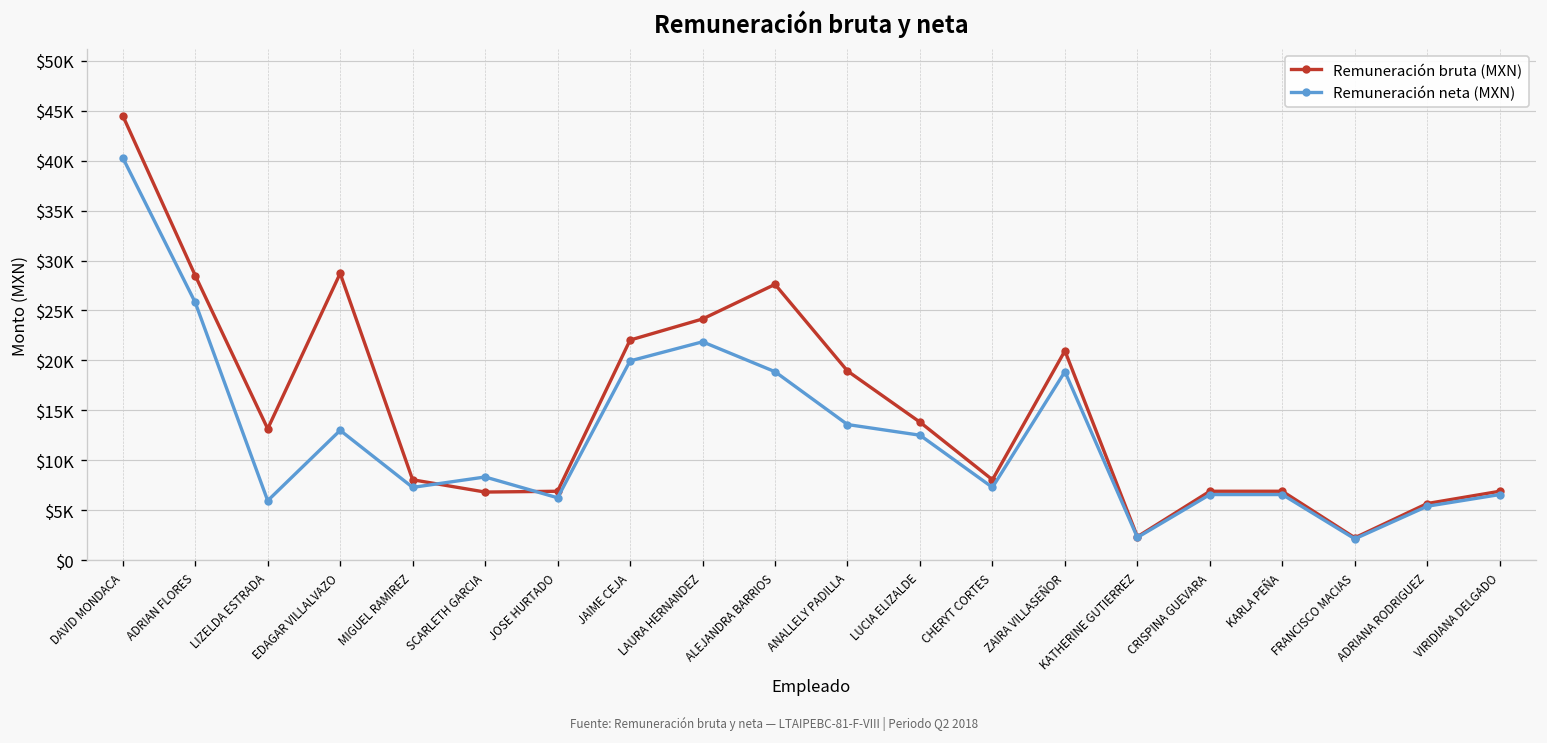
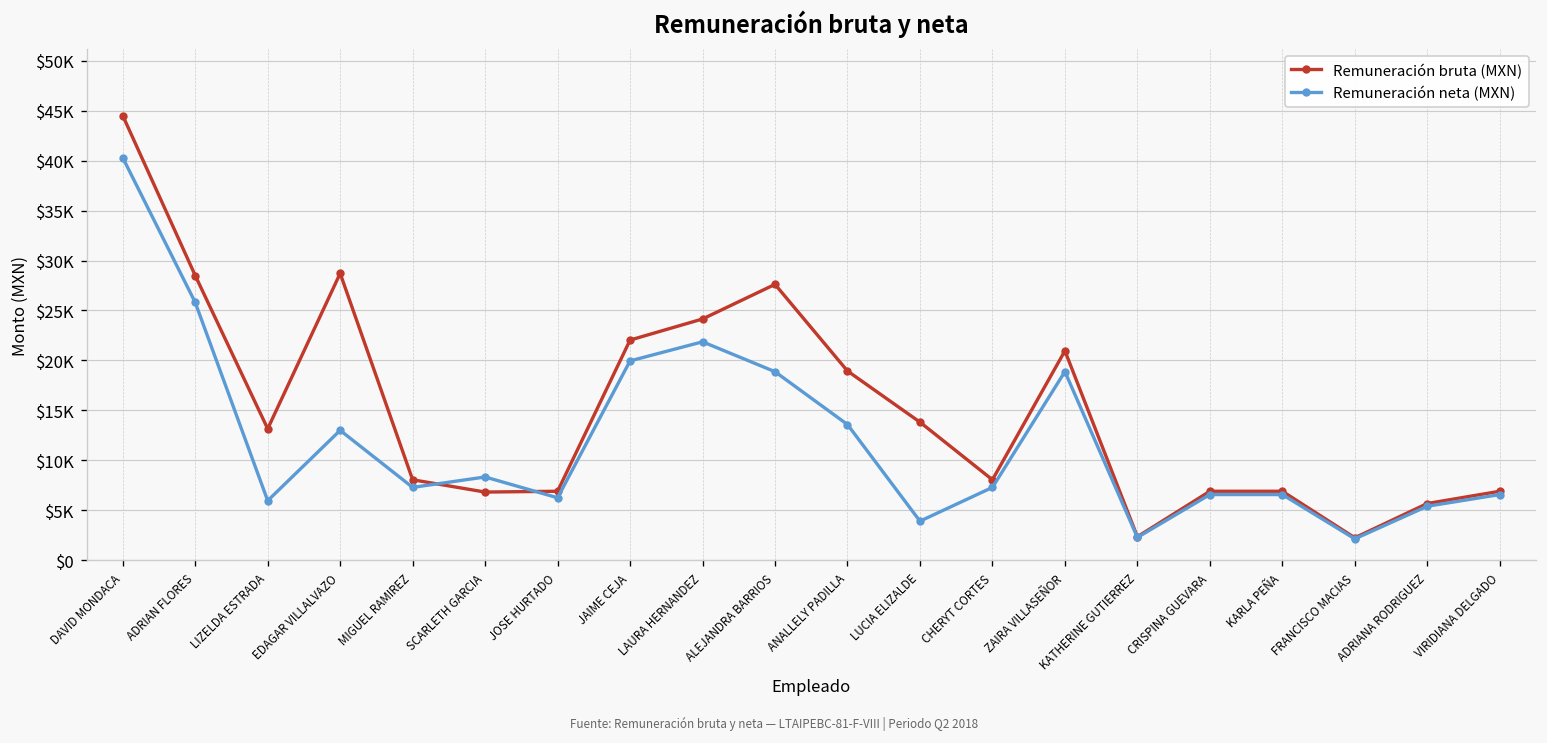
Remuneración neta (MXN), LUCIA ELIZALDE: $13000 -> $4000
